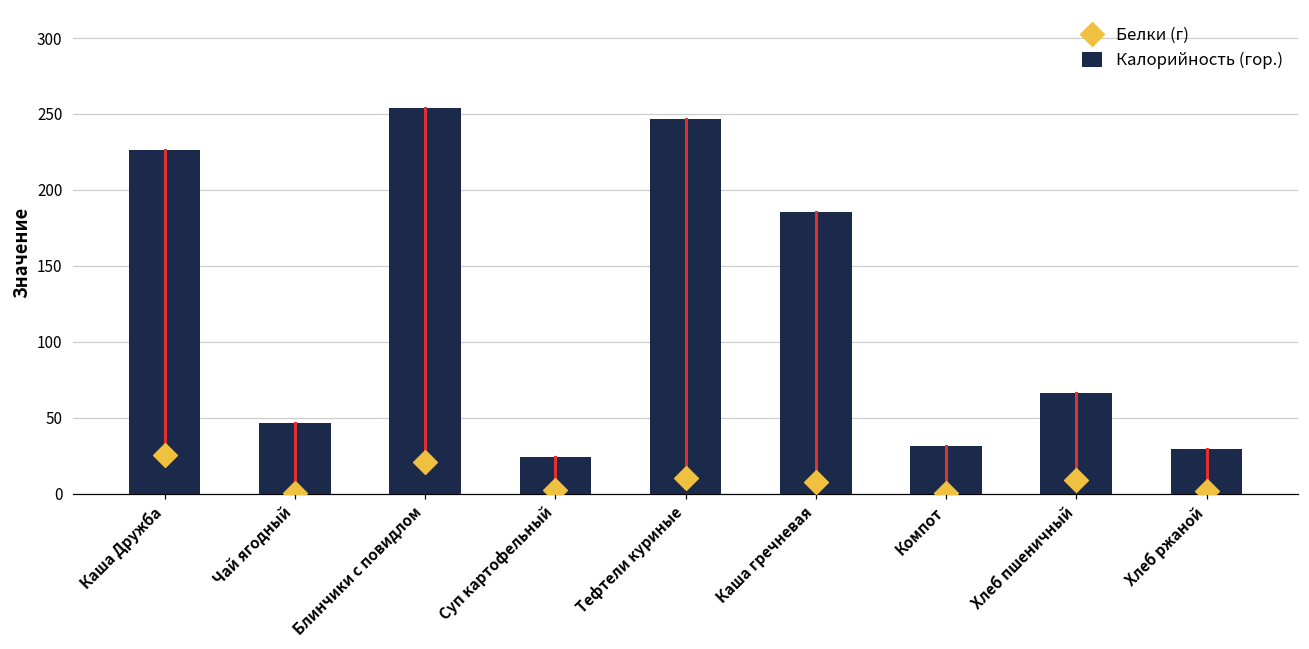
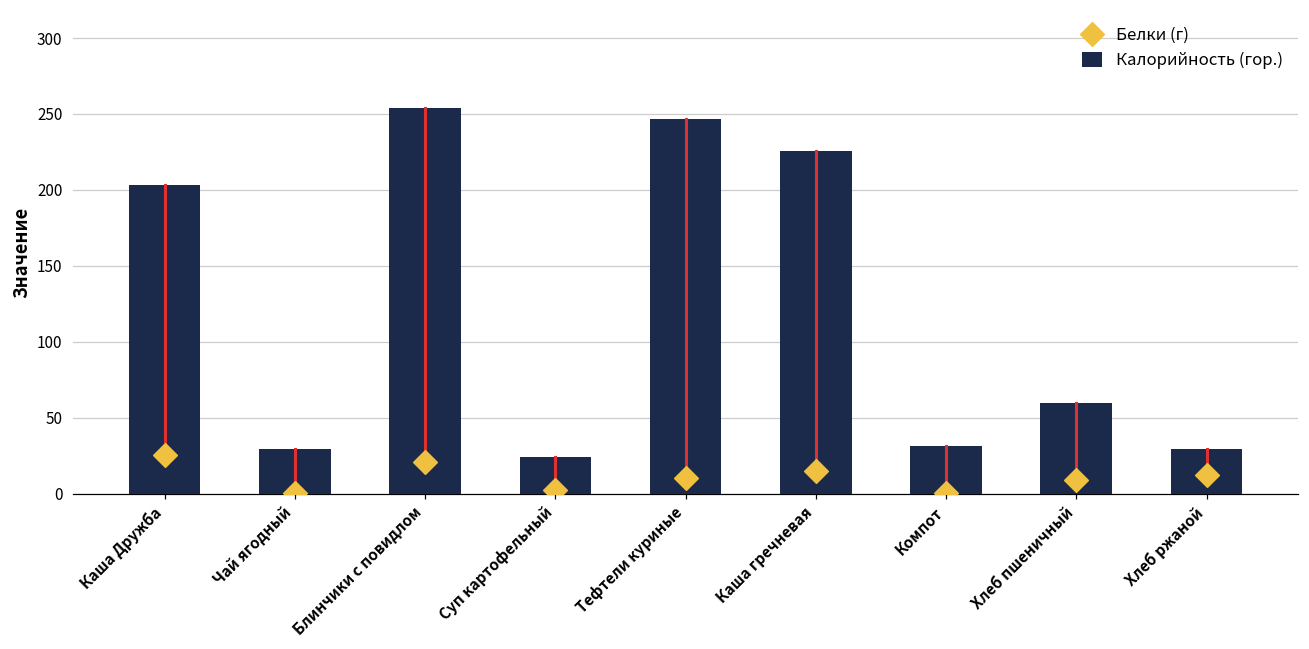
Калорийность (гор.), Каша Дружба: 226 -> 204
Калорийность (гор.), Чай ягодный: 47 -> 29
Калорийность (гор.), Каша гречневая: 185 -> 226
Белки (г), Каша гречневая: 8 -> 15
Калорийность (гор.), Хлеб пшеничный: 66 -> 60
Белки (г), Хлеб ржаной: 2 -> 12
